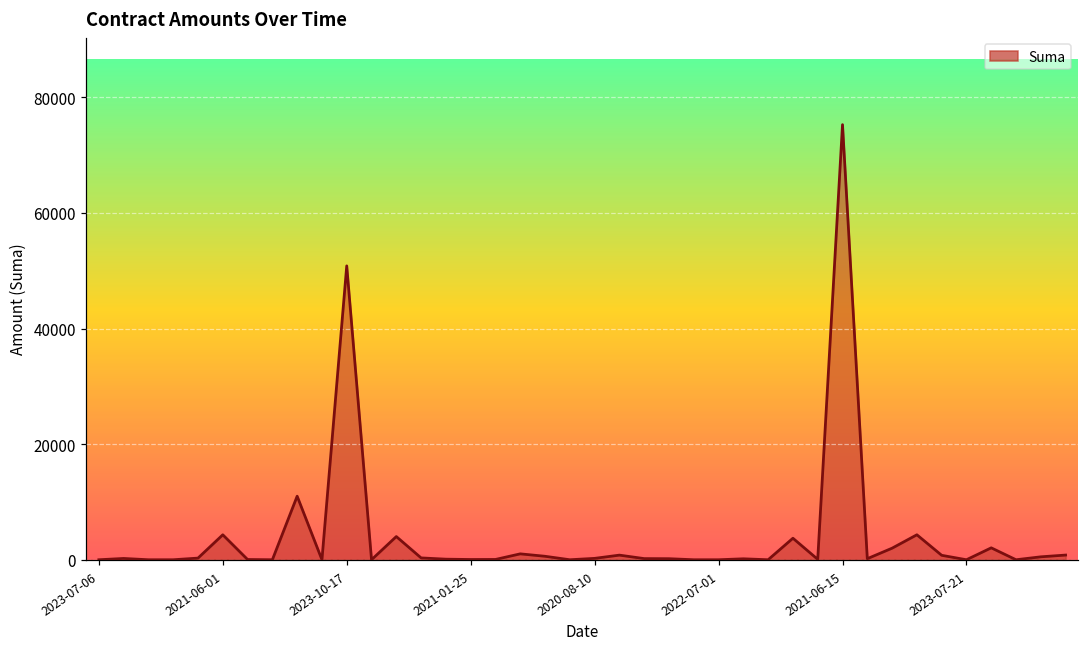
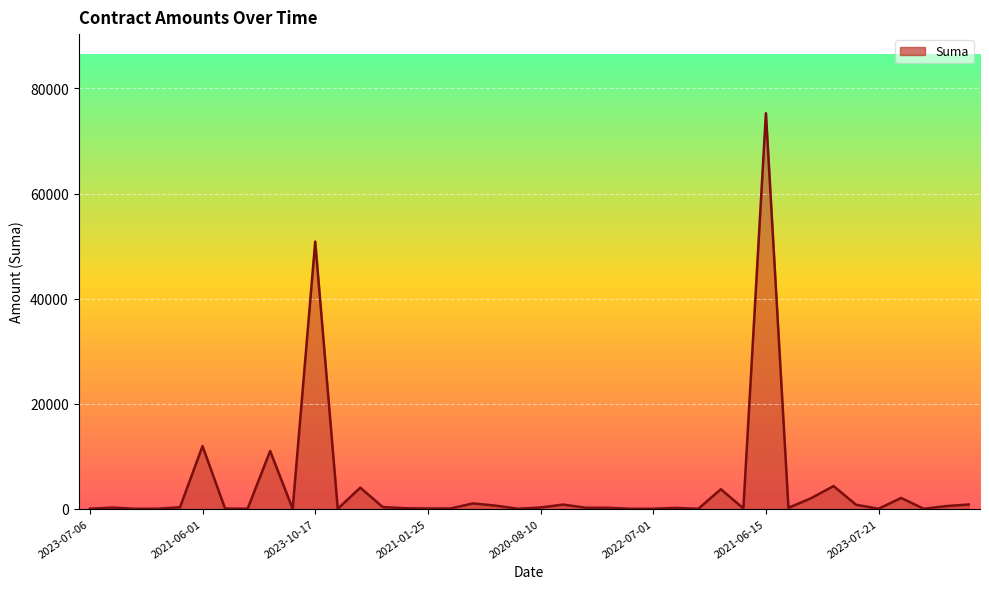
2021-06-01: 4000 -> 12000
